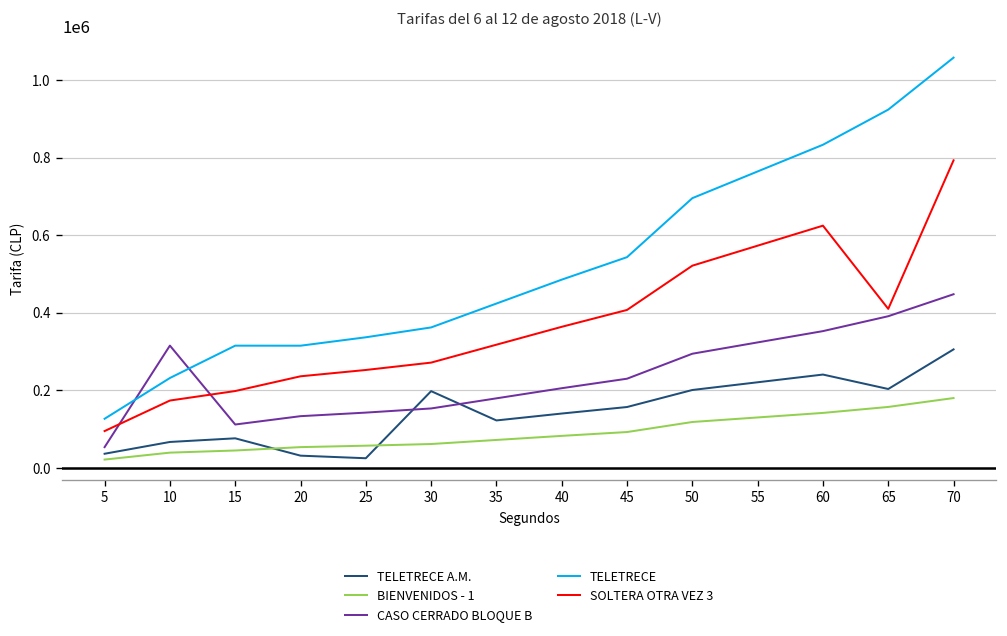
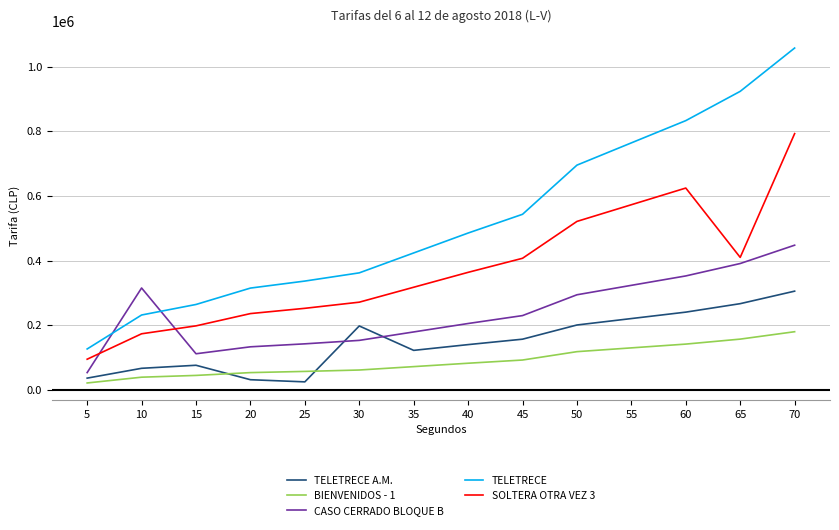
TELETRECE, 15: 320000 -> 260000
TELETRECE A.M., 65: 200000 -> 270000
